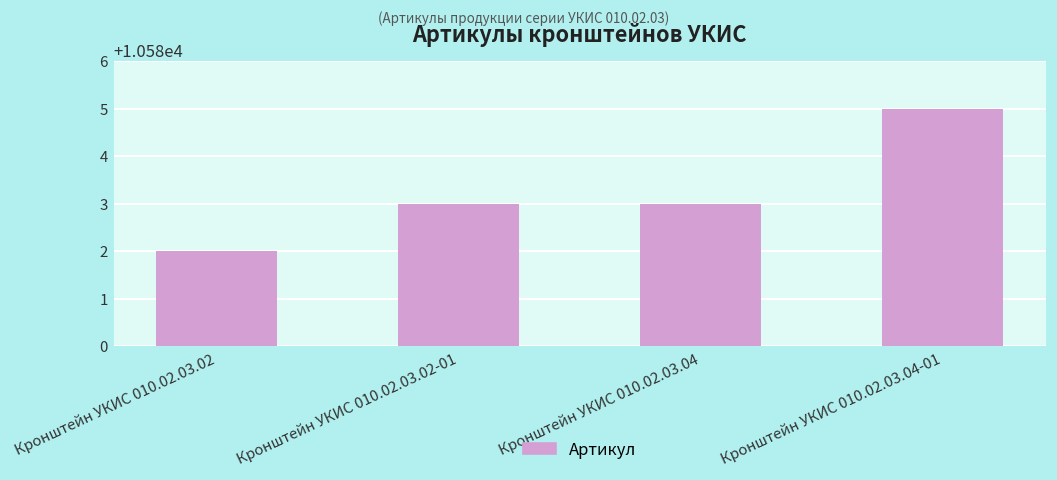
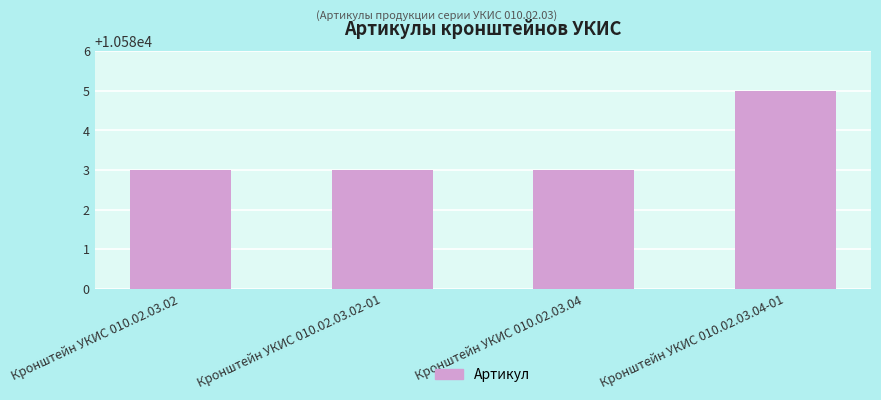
Кронштейн УКИС 010.02.03.02: 10582 -> 10583
